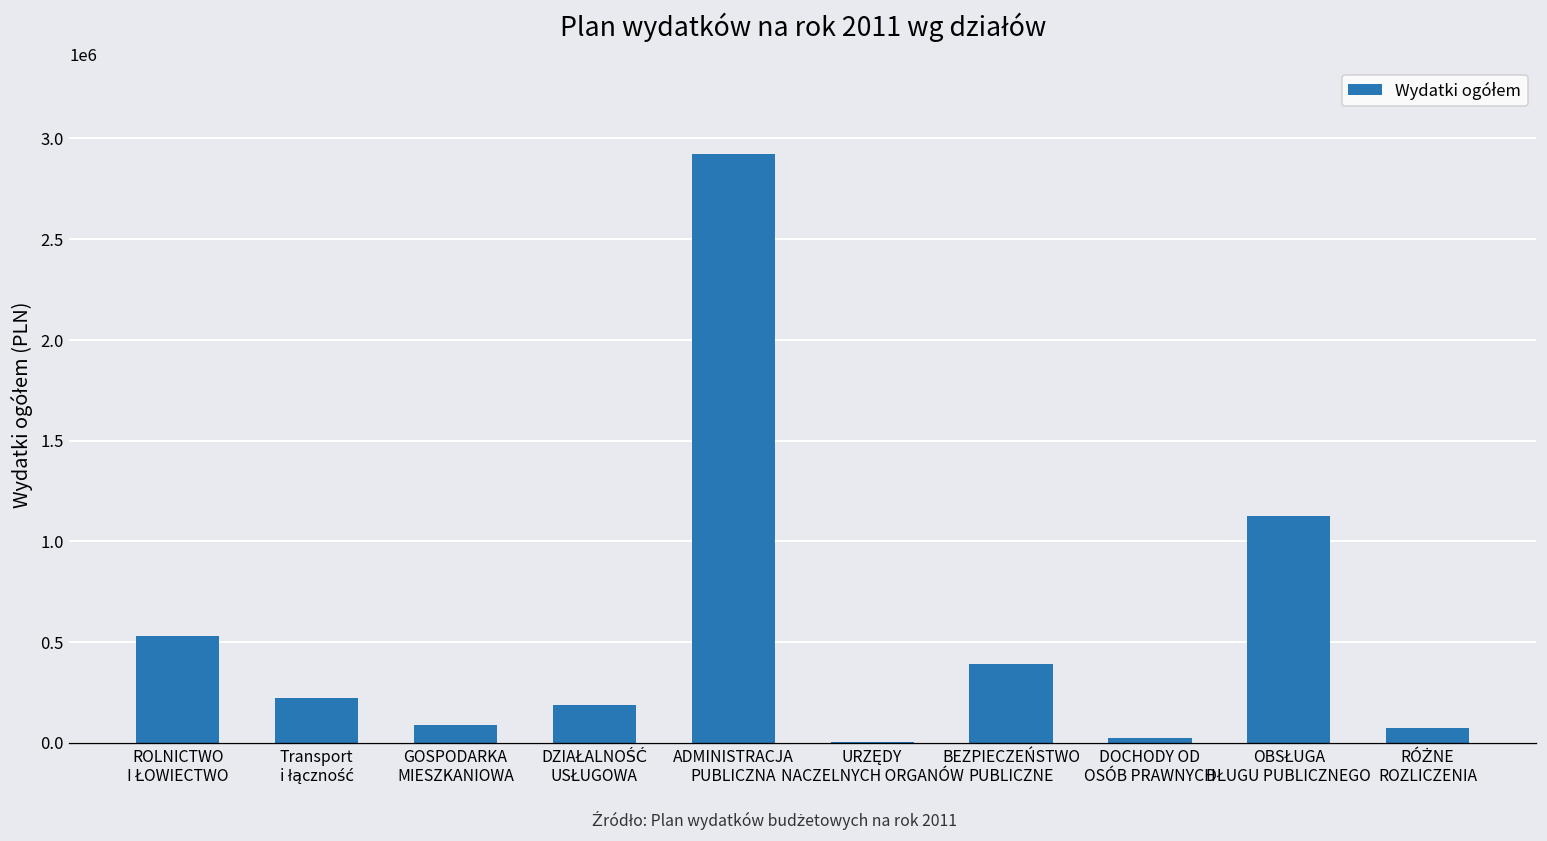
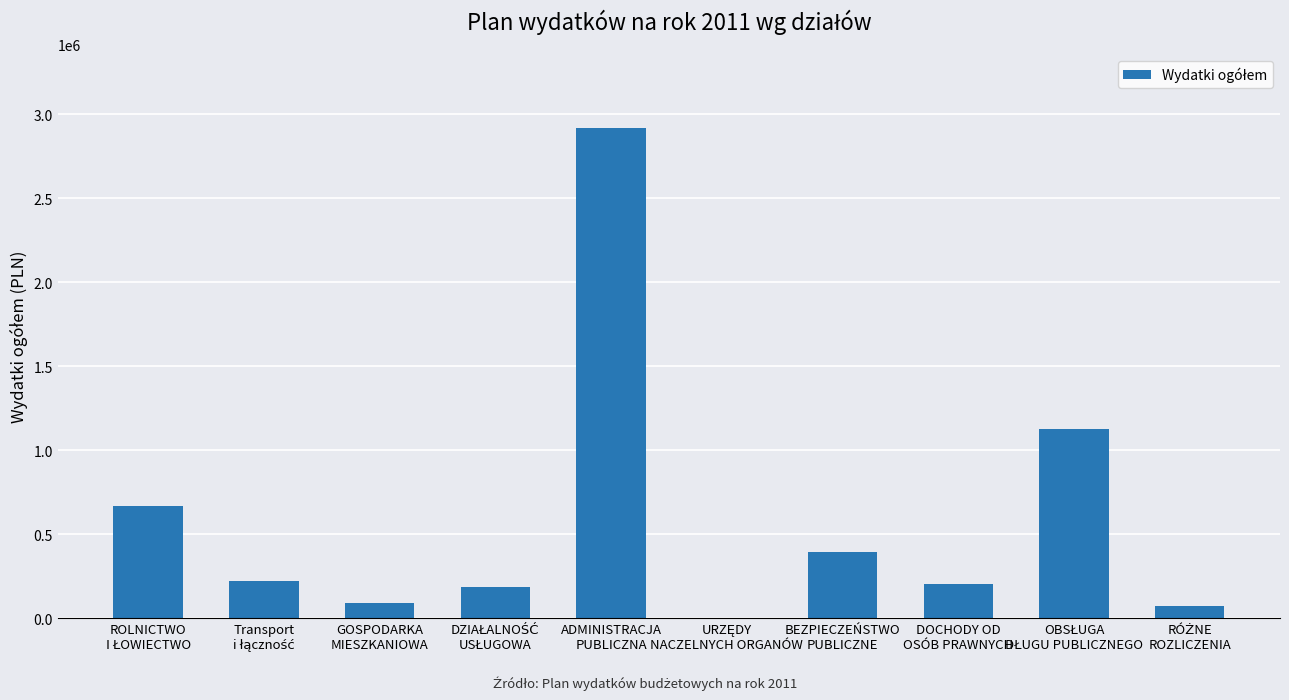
ROLNICTWO I ŁOWIECTWO: 530000 -> 670000
DOCHODY OD OSÓB PRAWNYCH: 20000 -> 200000
